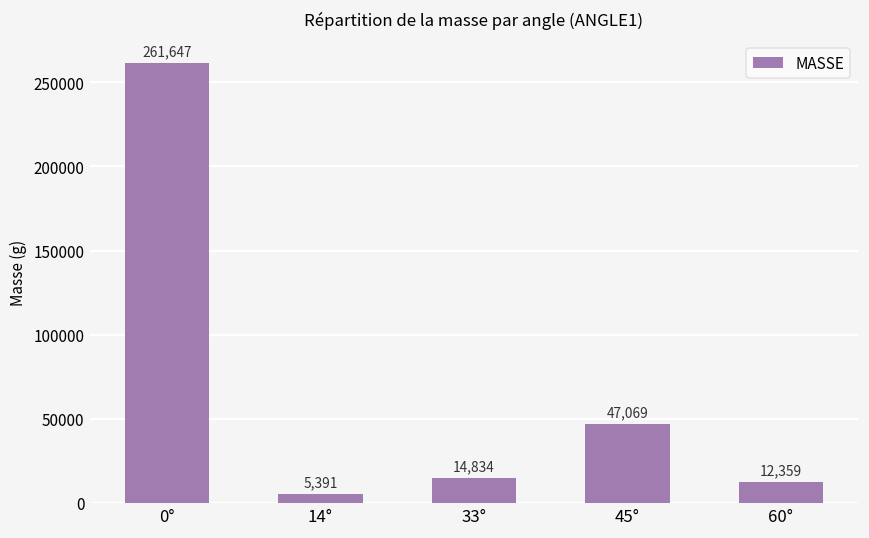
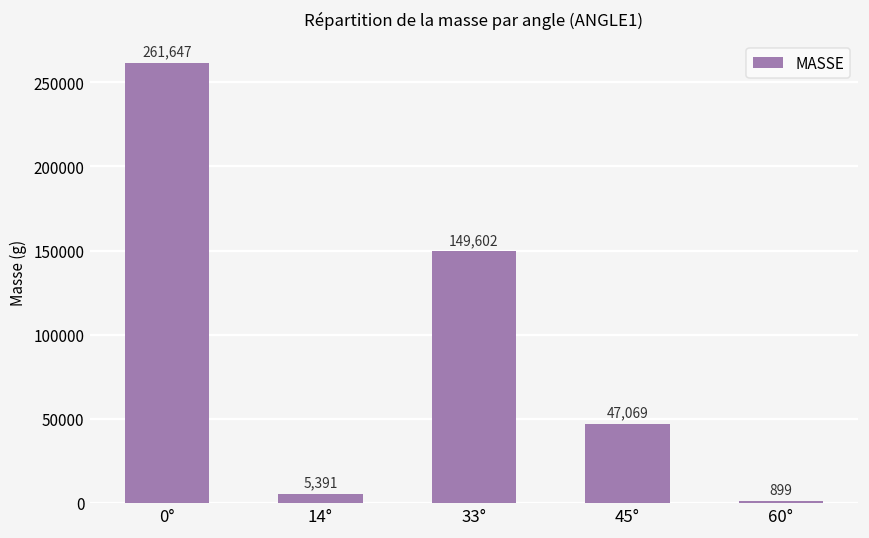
33°: 14,834 -> 149,602
60°: 12,359 -> 899
